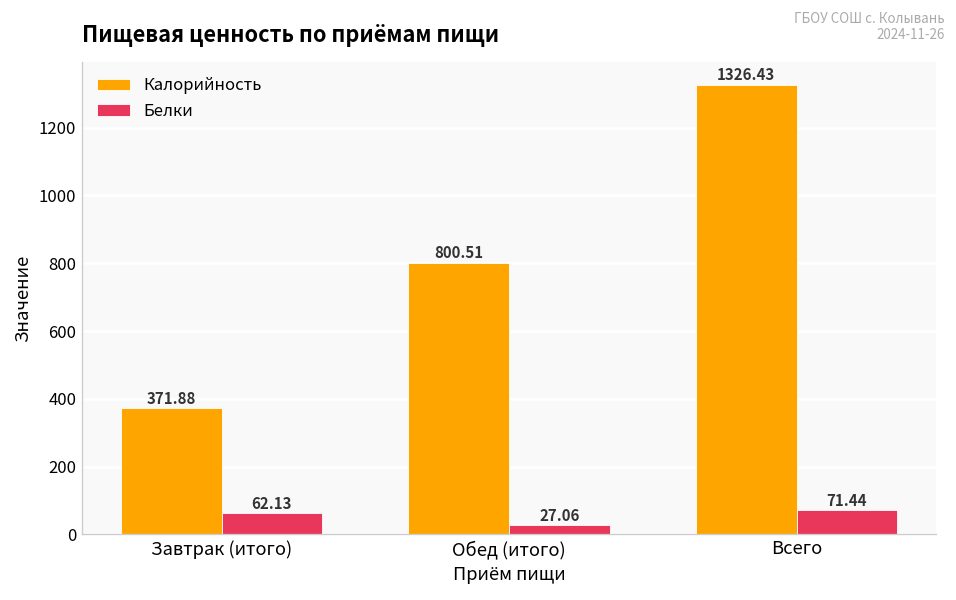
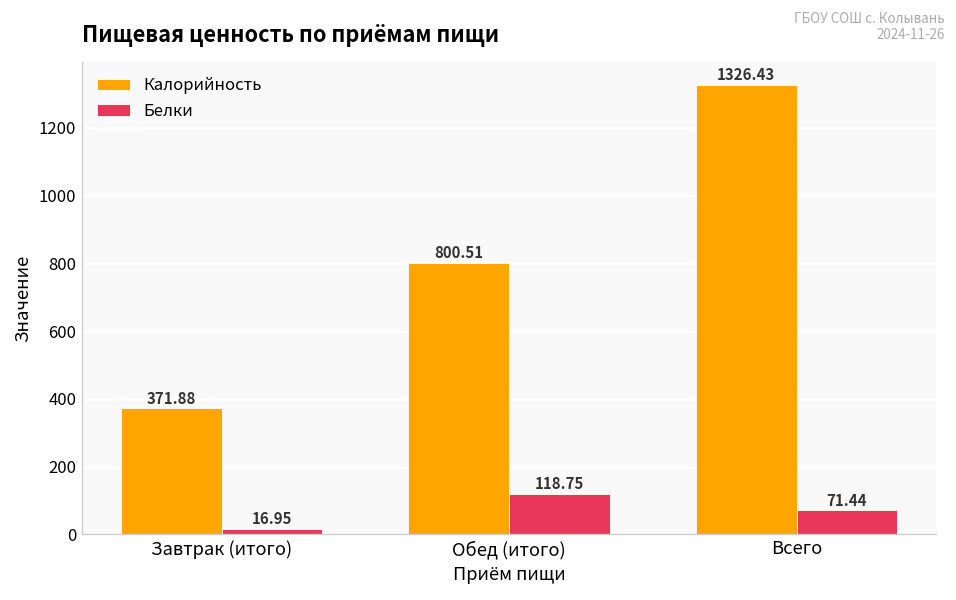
Белки, Завтрак (итого): 62.13 -> 16.95
Белки, Обед (итого): 27.06 -> 118.75
